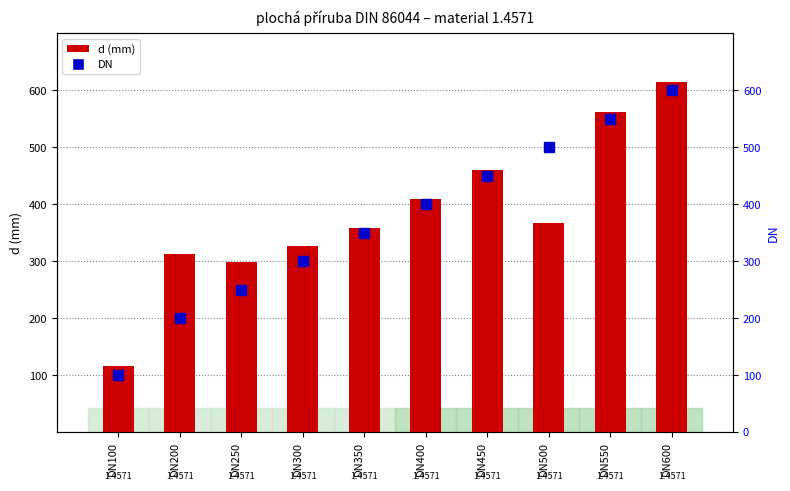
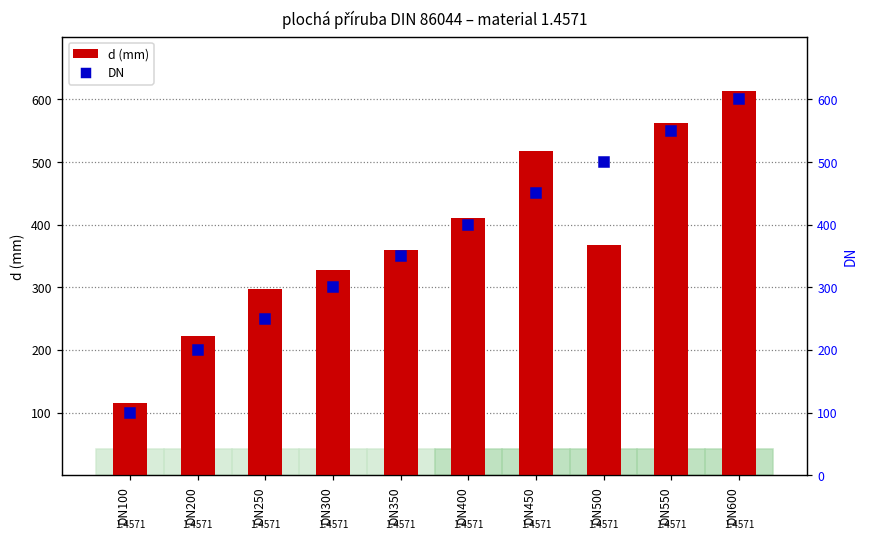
d (mm), DN200: 310 -> 220
d (mm), DN450: 460 -> 520
